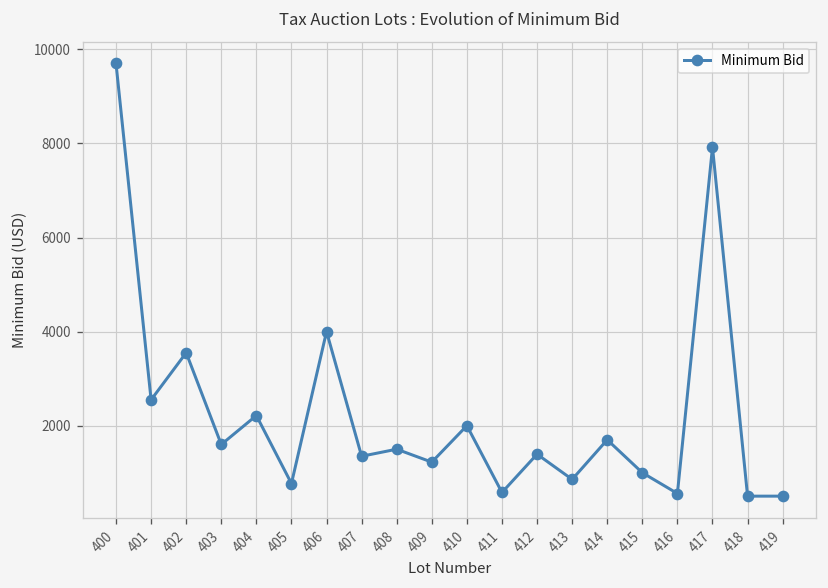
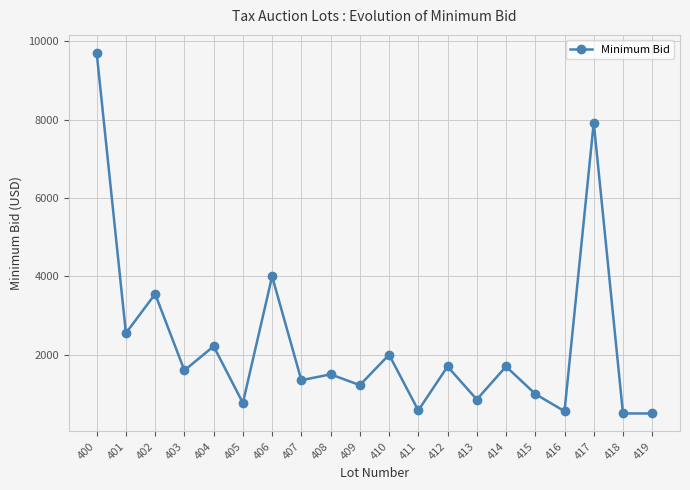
412: 1400 -> 1700
